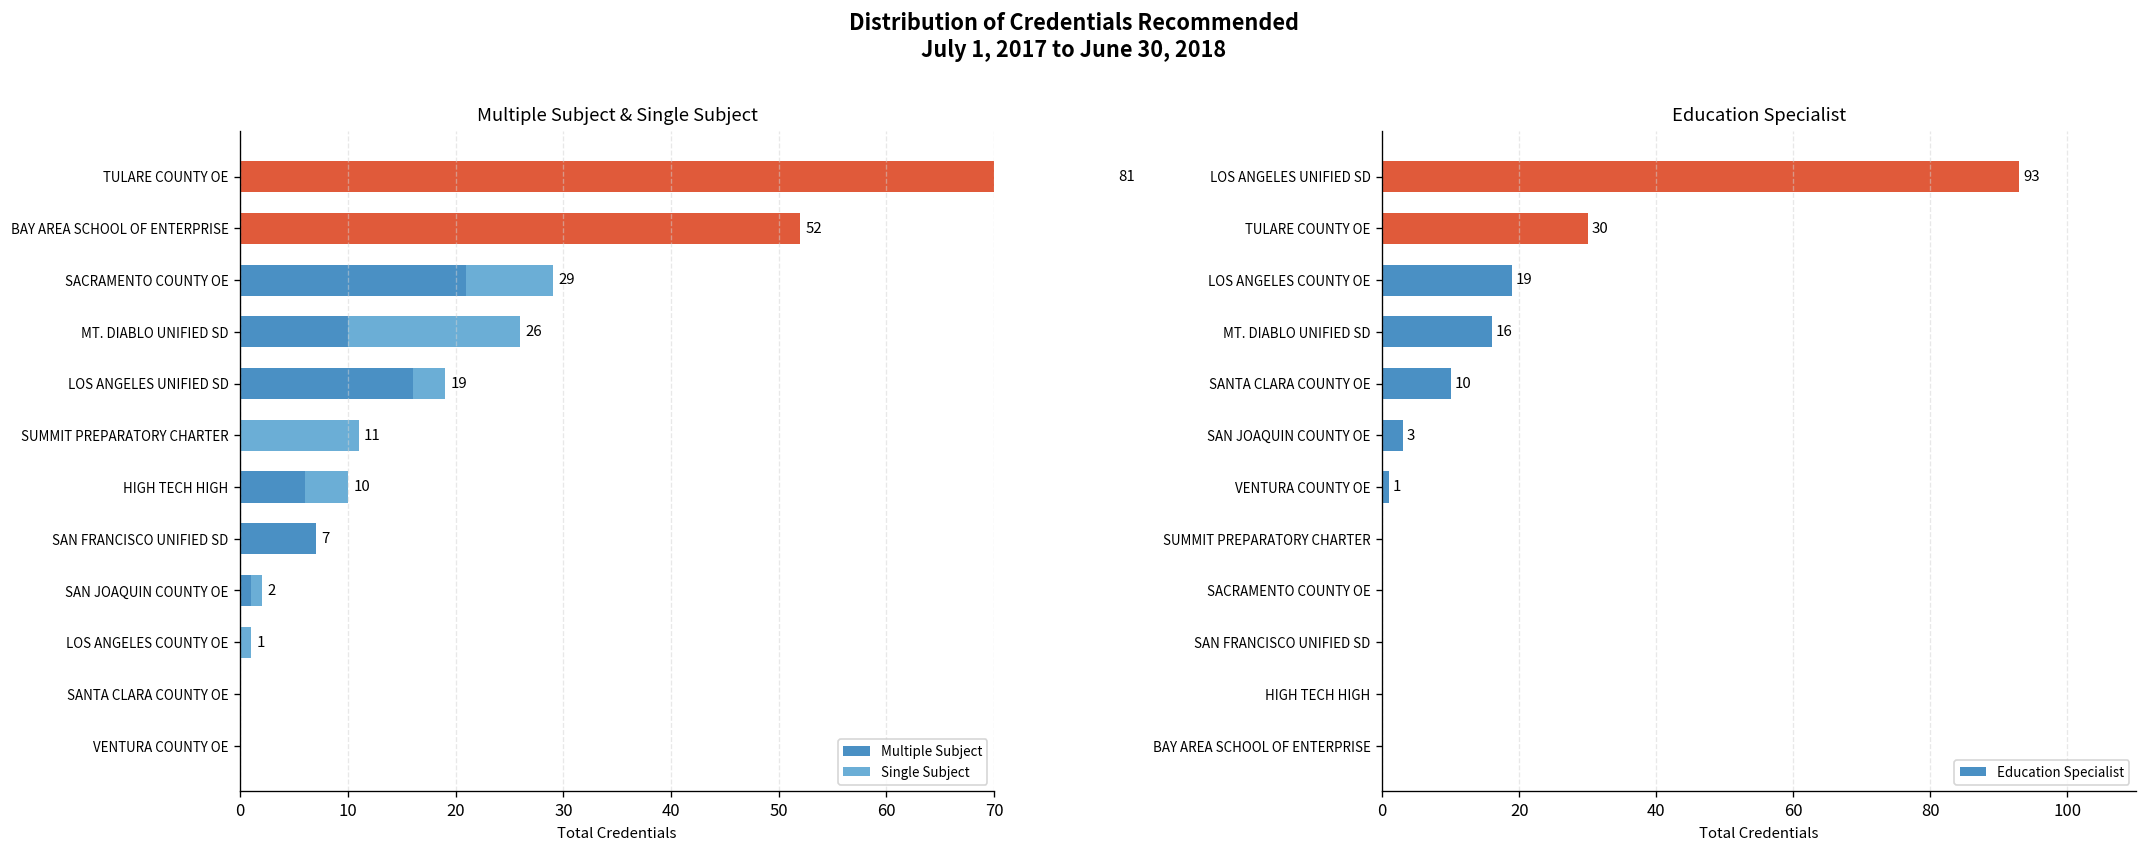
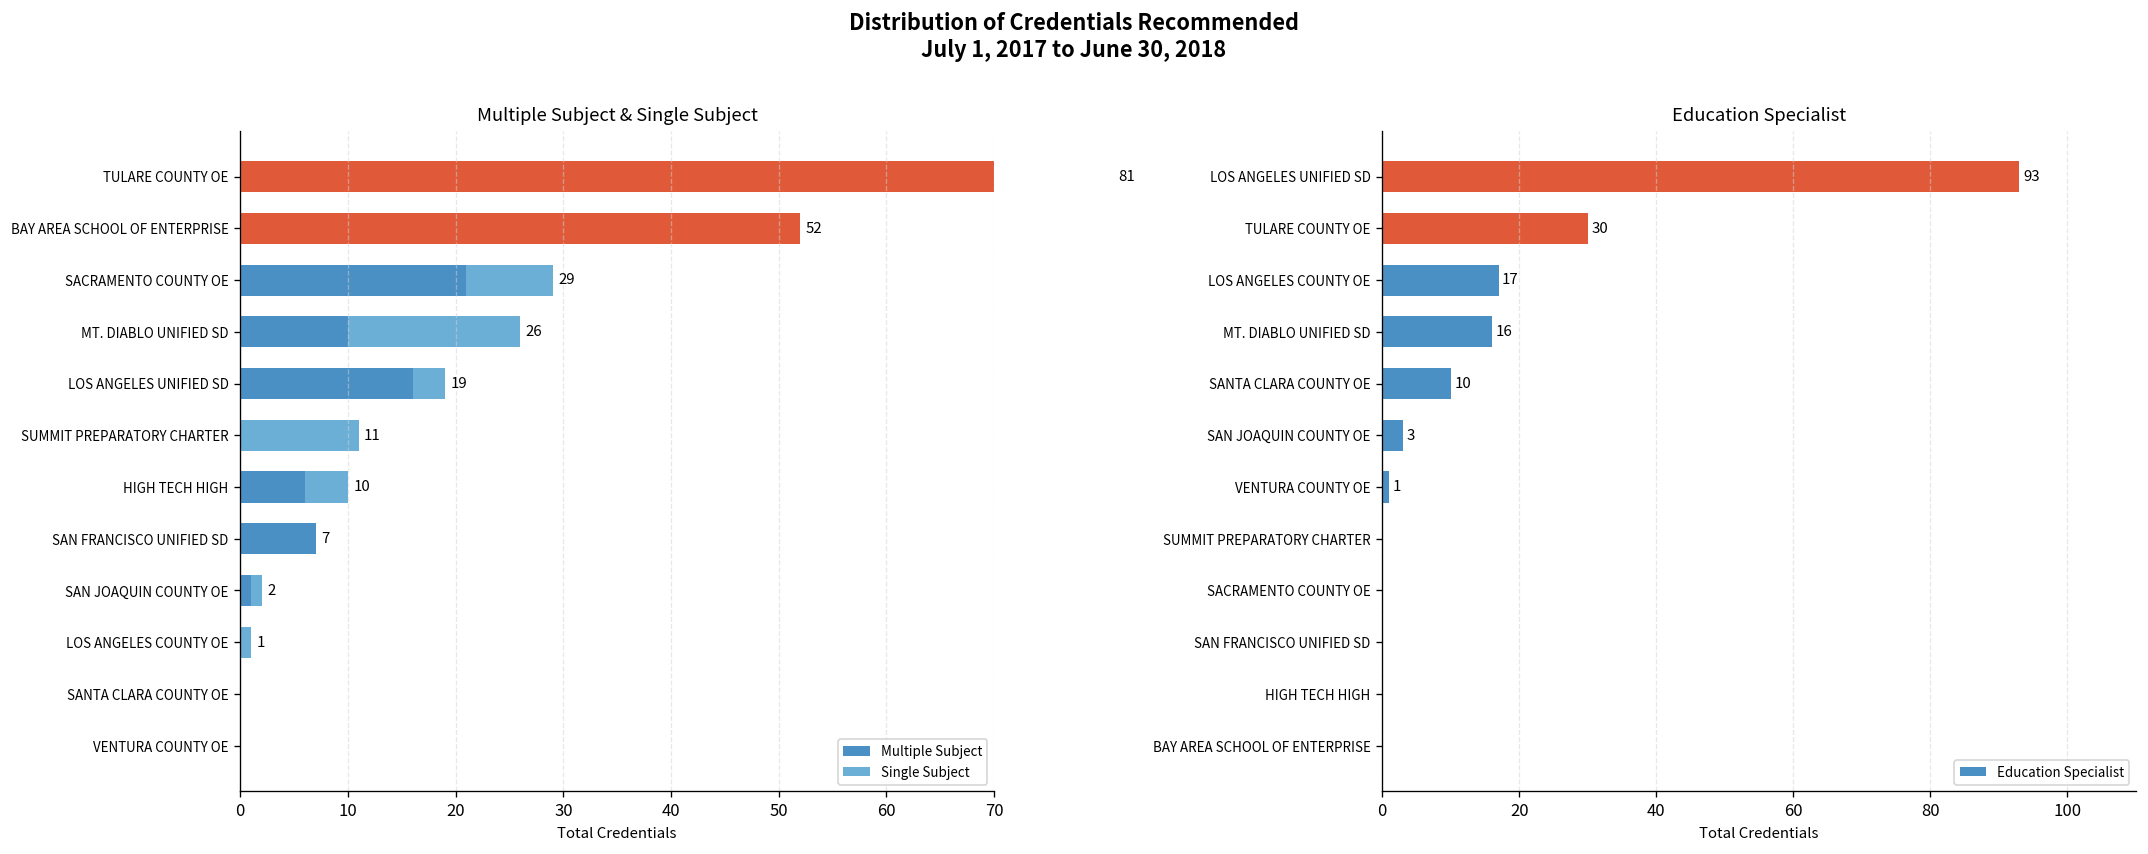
Education Specialist, LOS ANGELES COUNTY OE: 19 -> 17
